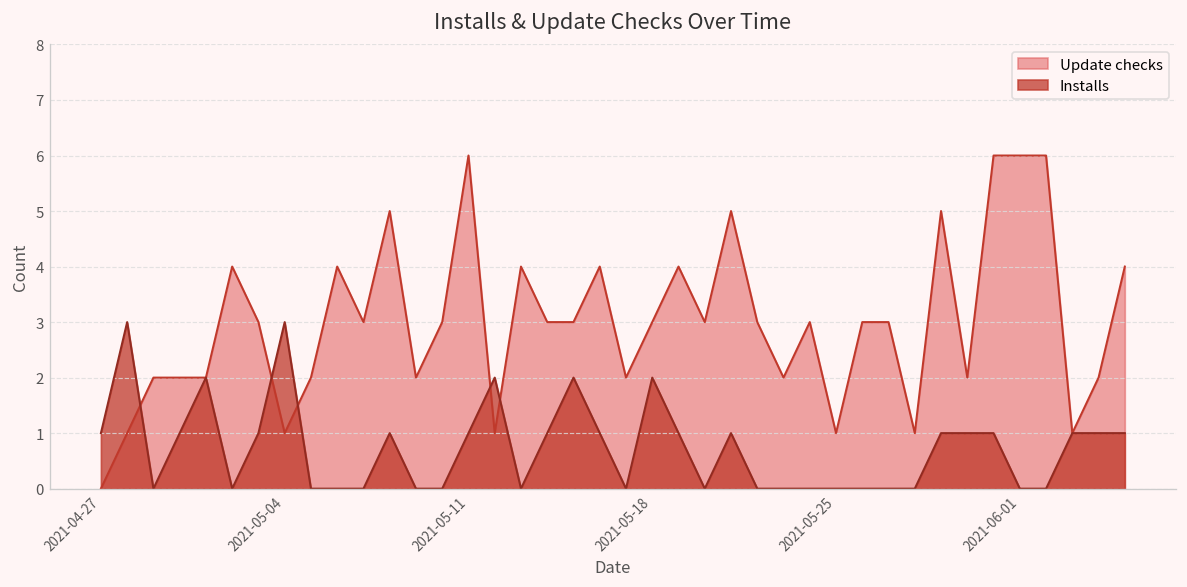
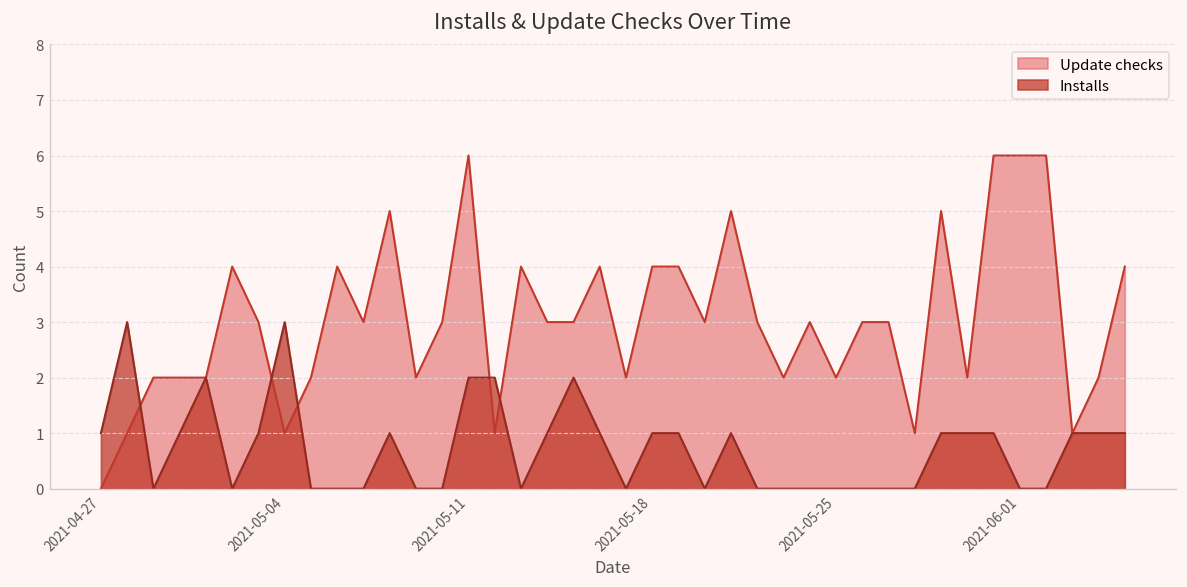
Installs, 2021-05-11: 1 -> 2
Update checks, 2021-05-18: 3 -> 4
Installs, 2021-05-18: 2 -> 1
Update checks, 2021-05-25: 1 -> 2
